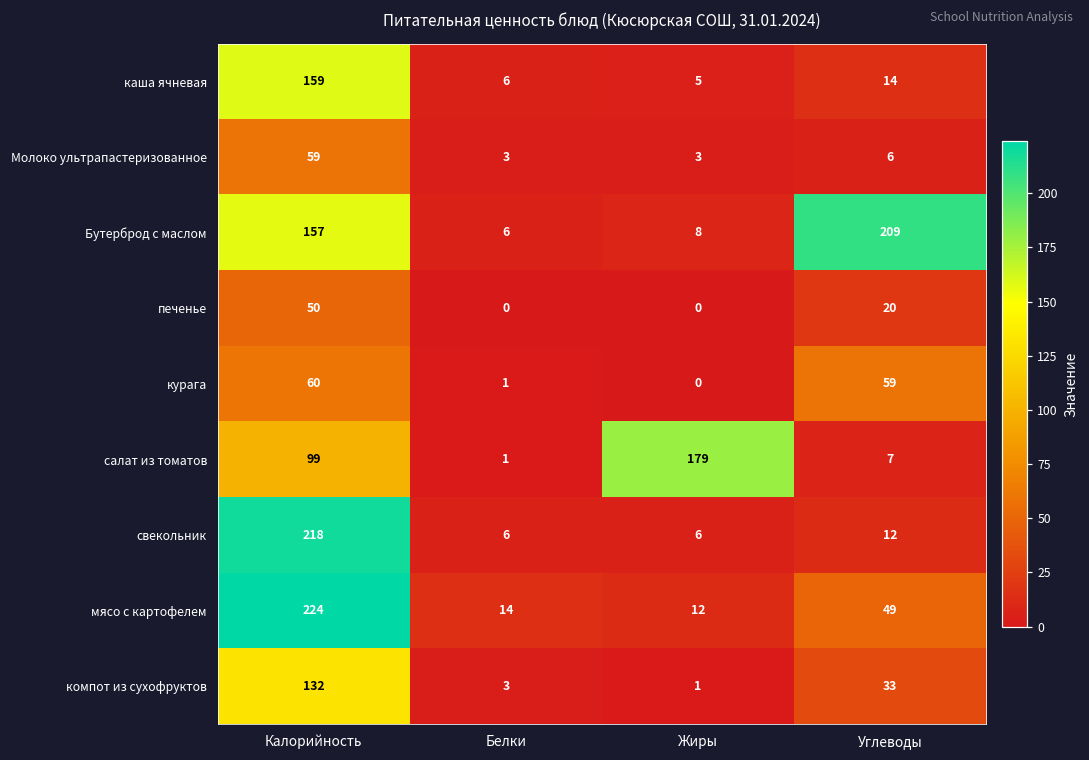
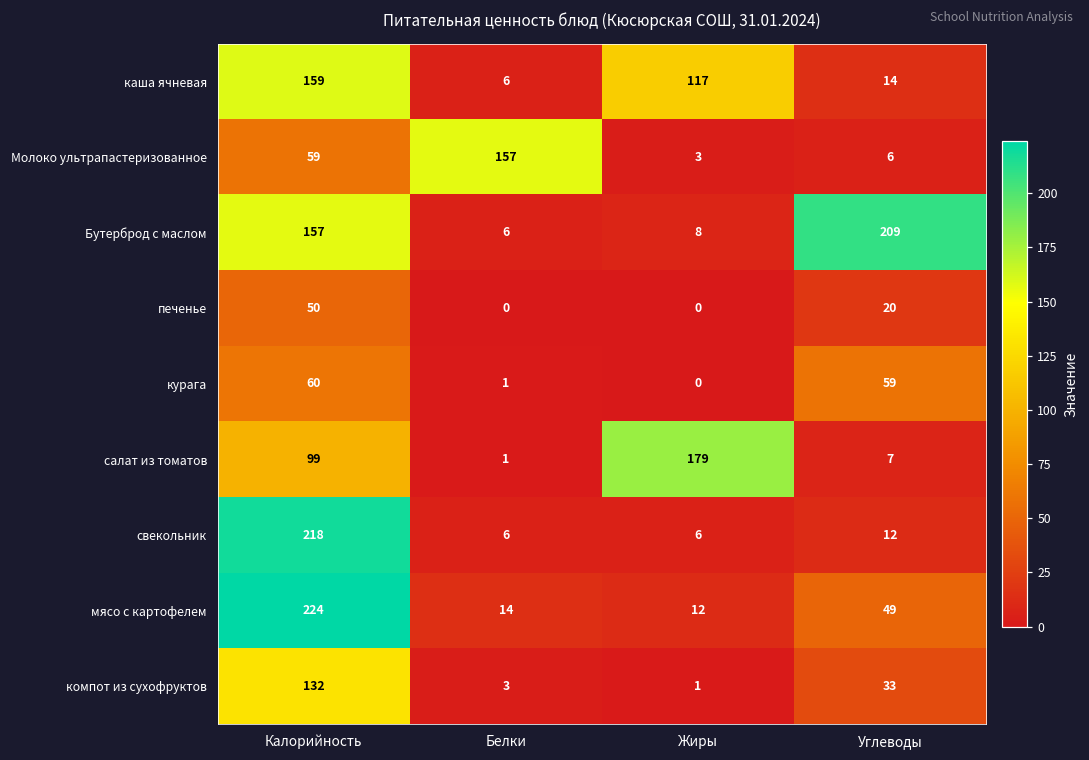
каша ячневая, Жиры: 5 -> 117
Молоко ультрапастеризованное, Белки: 3 -> 157
